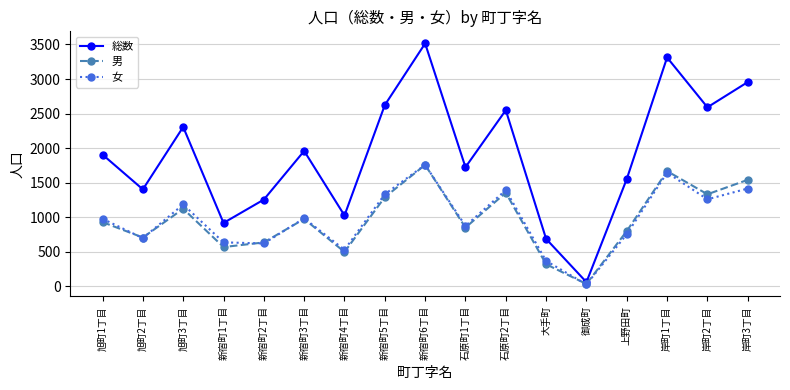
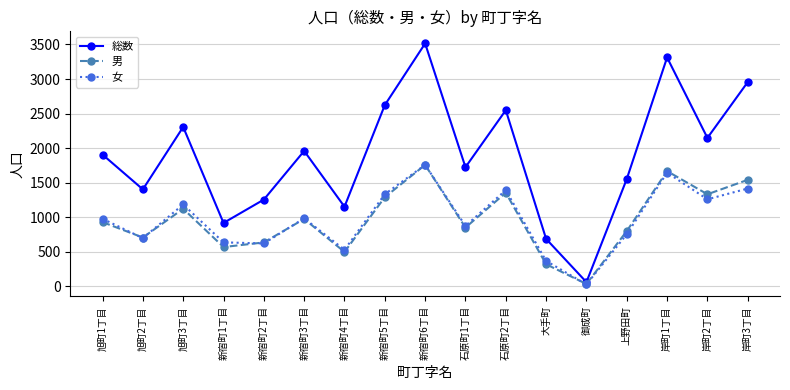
総数, 新宿町4丁目: 1000 -> 1200
総数, 岸町2丁目: 2600 -> 2100
